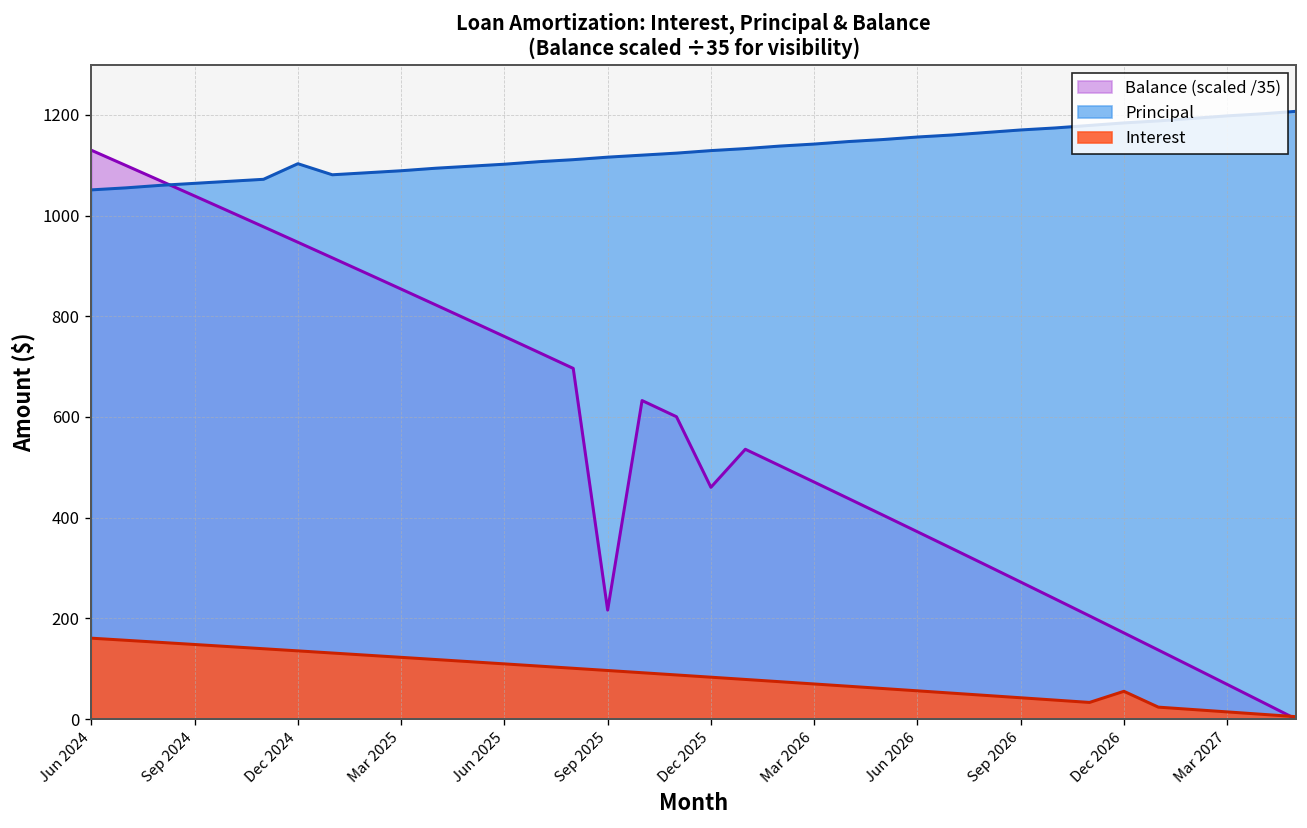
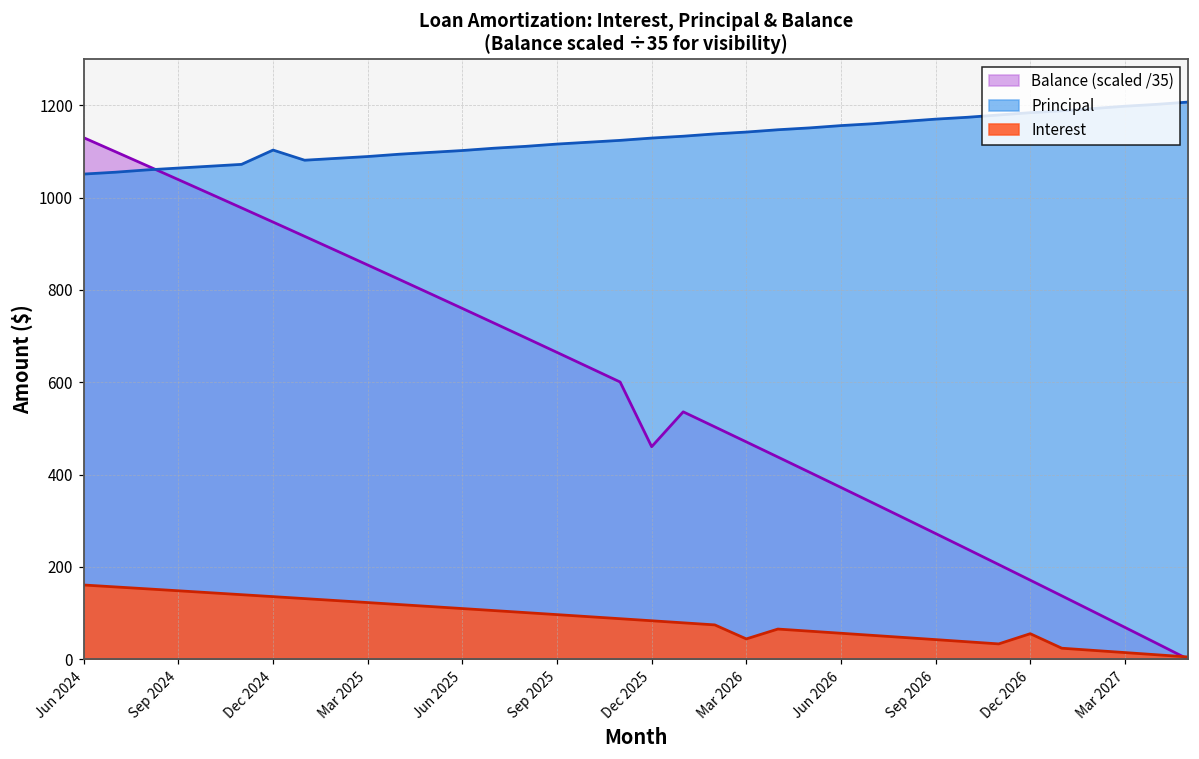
Balance (scaled /35), Sep 2025: 220 -> 660
Interest, Mar 2026: 70 -> 40
